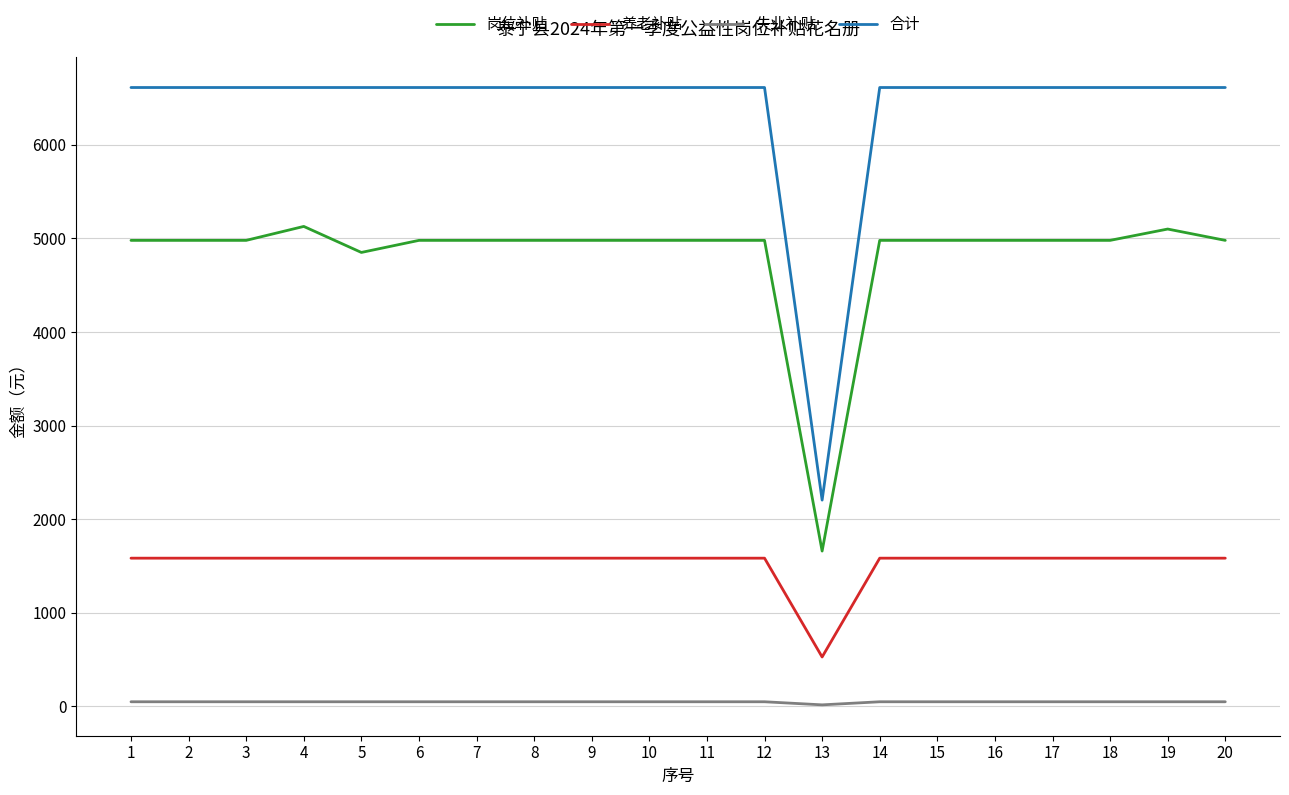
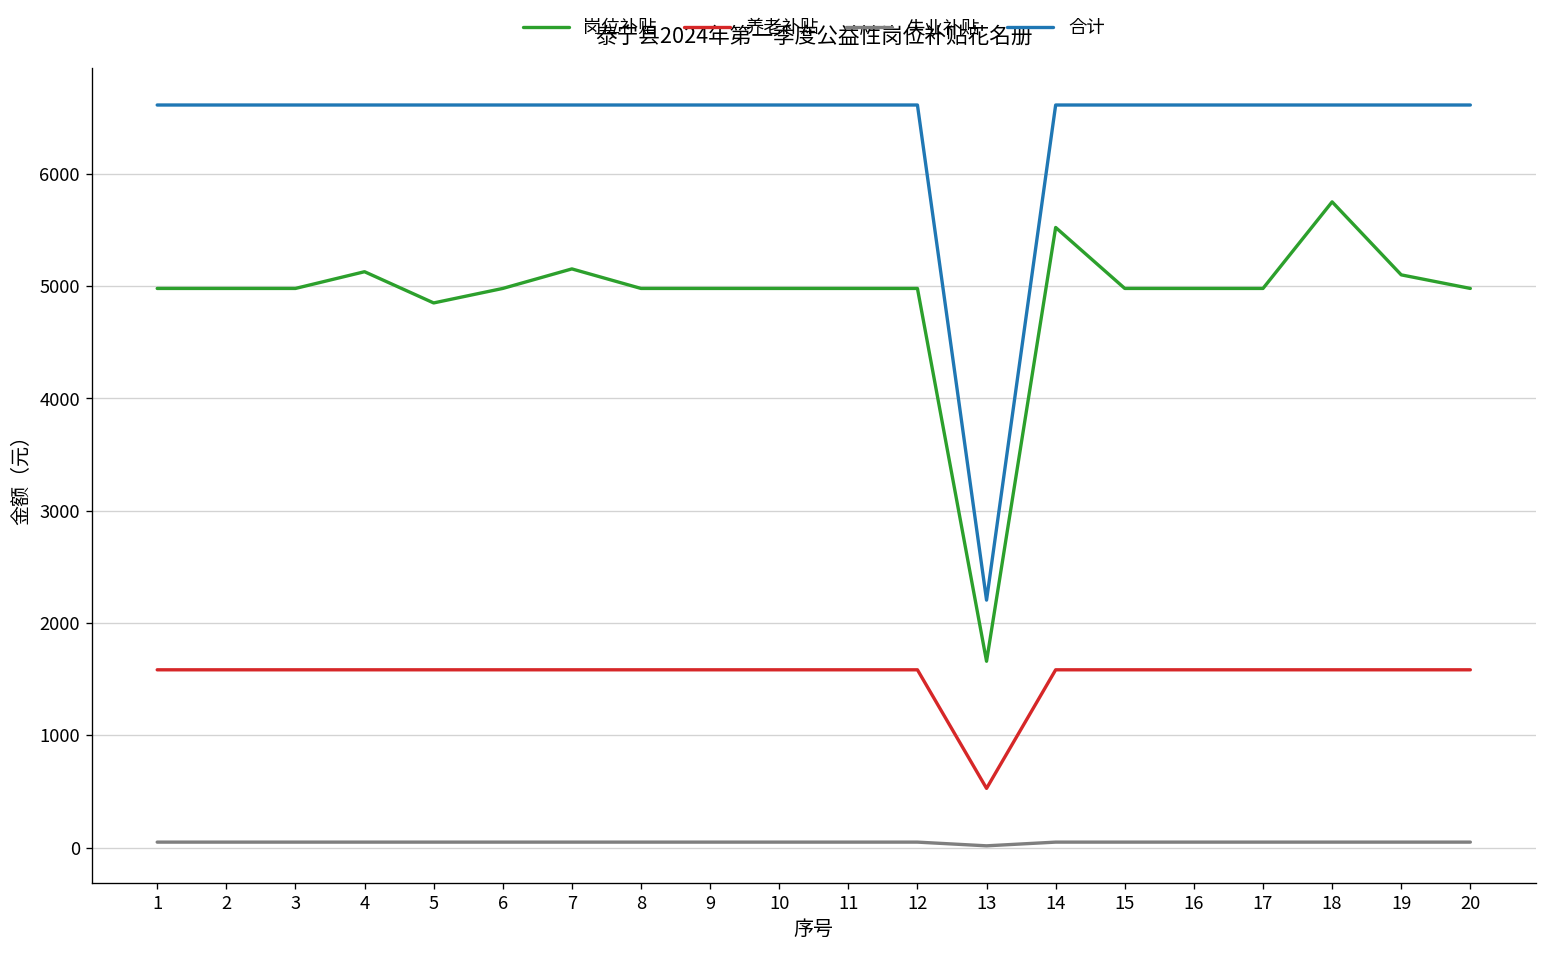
岗位补贴, 7: 5000 -> 5200
岗位补贴, 14: 5000 -> 5500
岗位补贴, 18: 5000 -> 5800
